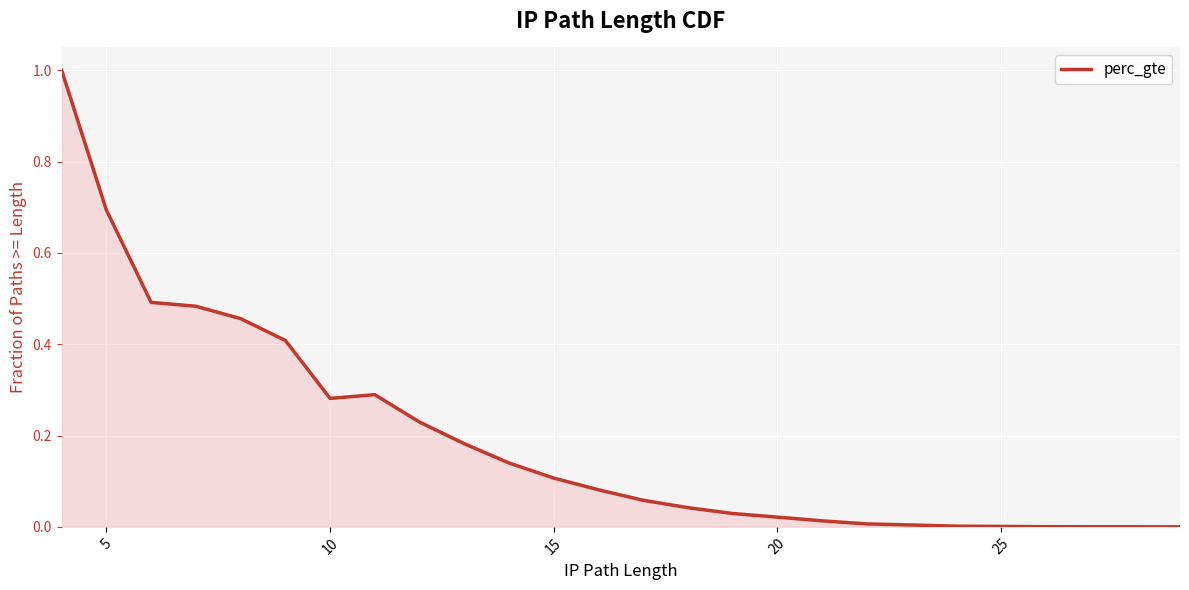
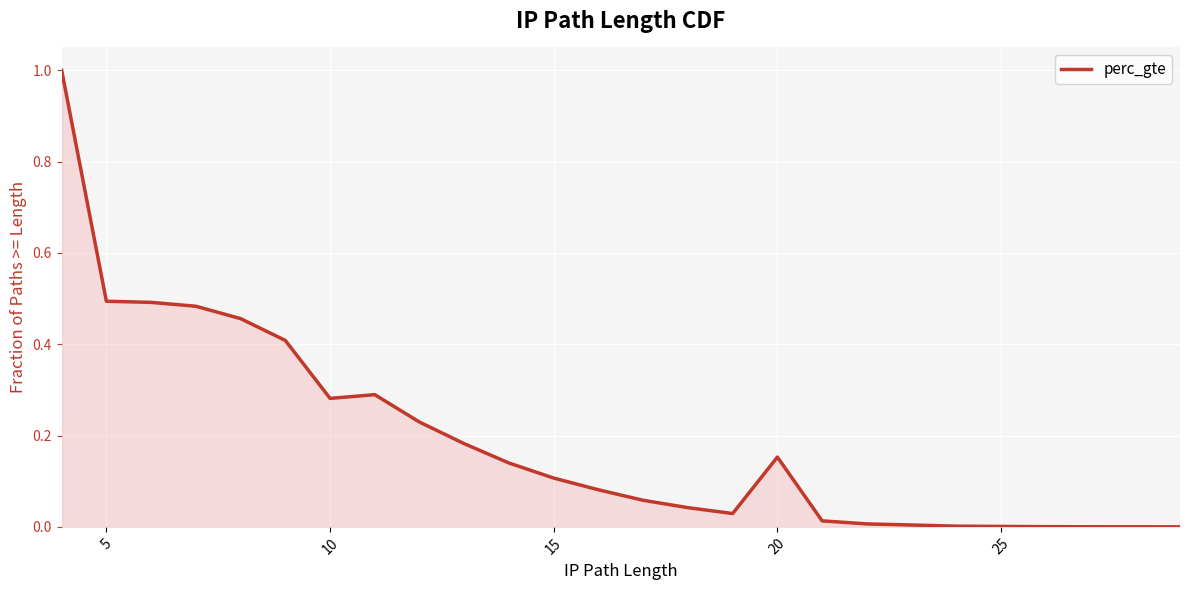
5: 0.69 -> 0.49
20: 0.02 -> 0.15
